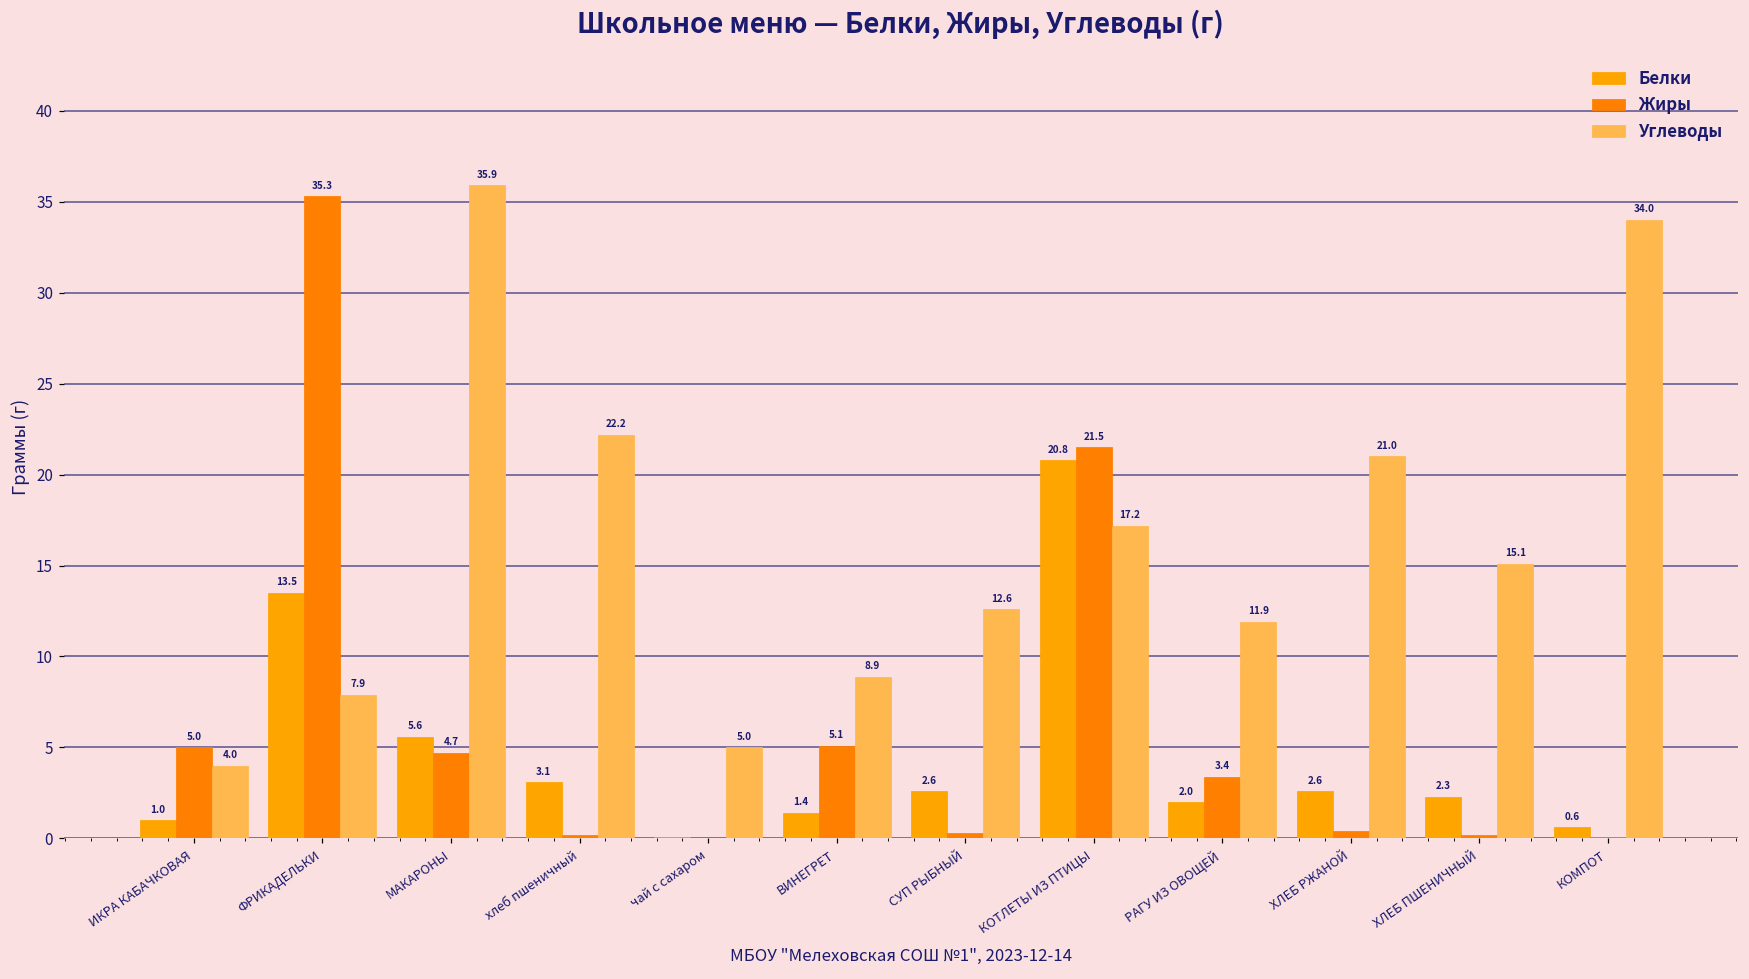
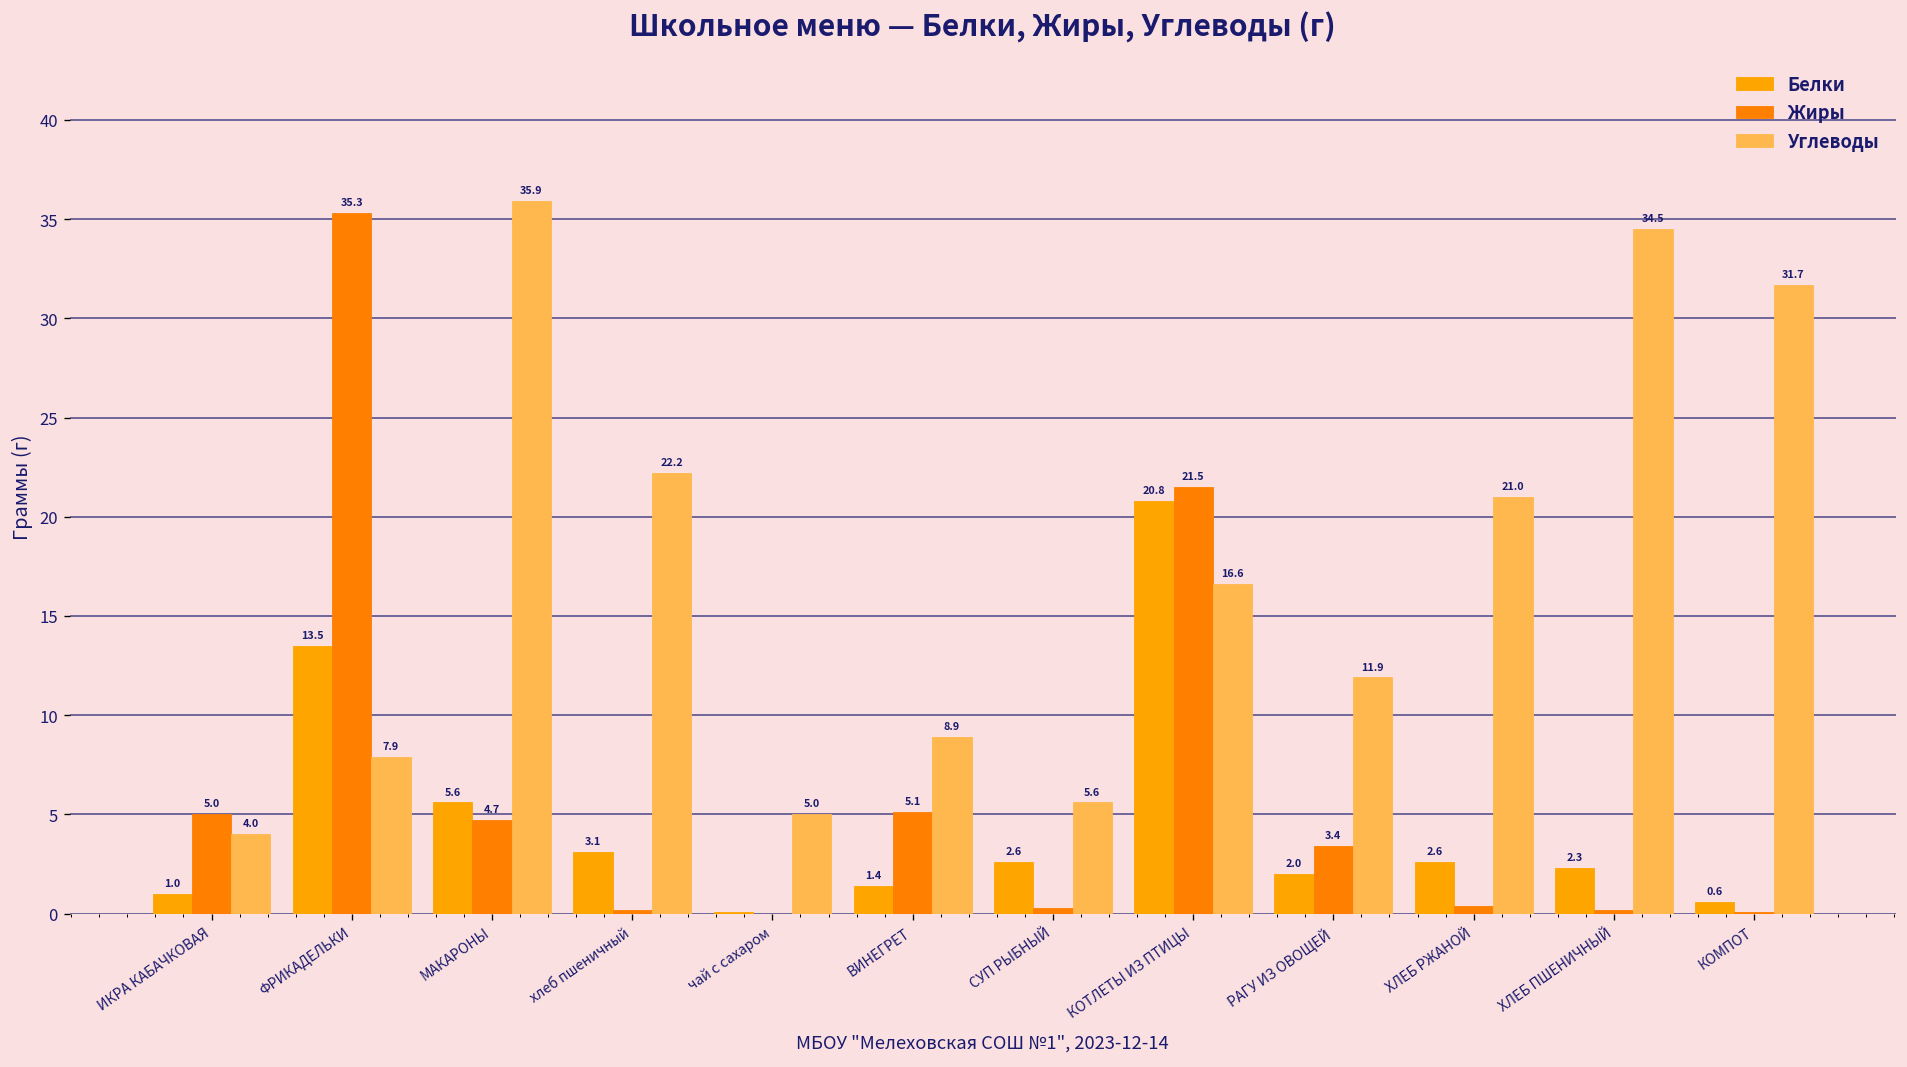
Углеводы, СУП РЫБНЫЙ: 12.6 -> 5.6
Углеводы, КОТЛЕТЫ ИЗ ПТИЦЫ: 17.2 -> 16.6
Углеводы, ХЛЕБ ПШЕНИЧНЫЙ: 15.1 -> 34.5
Углеводы, КОМПОТ: 34.0 -> 31.7
